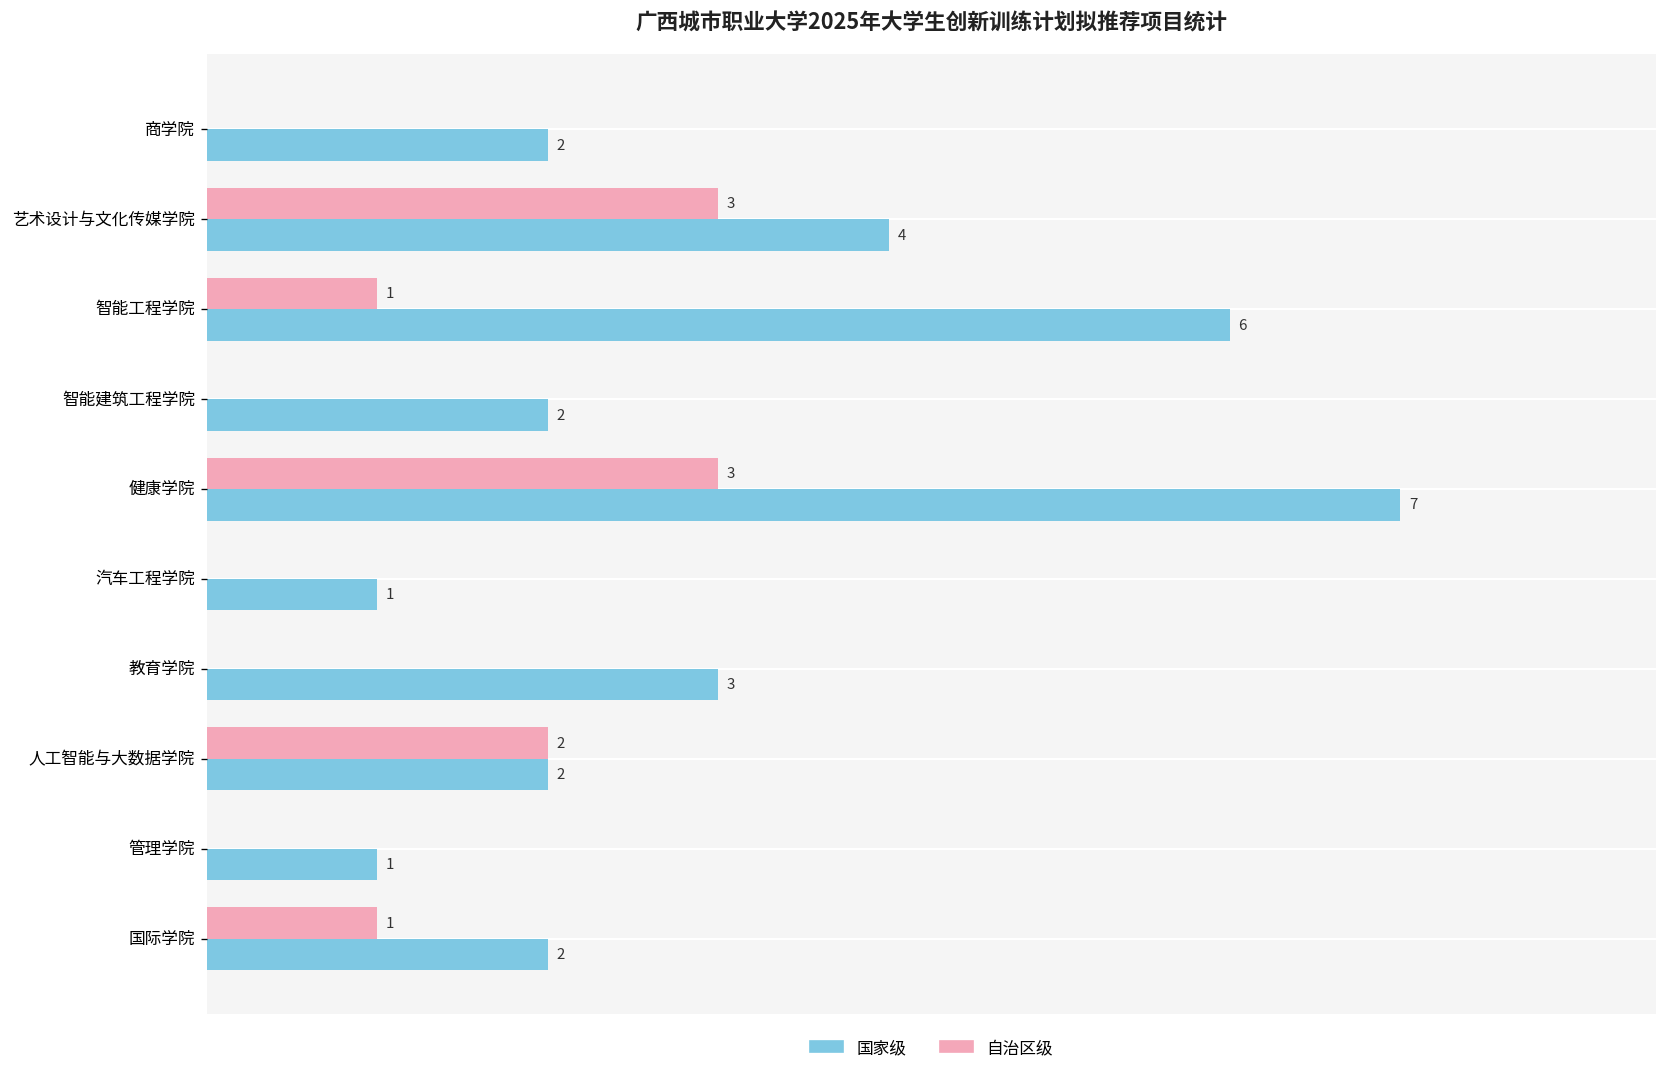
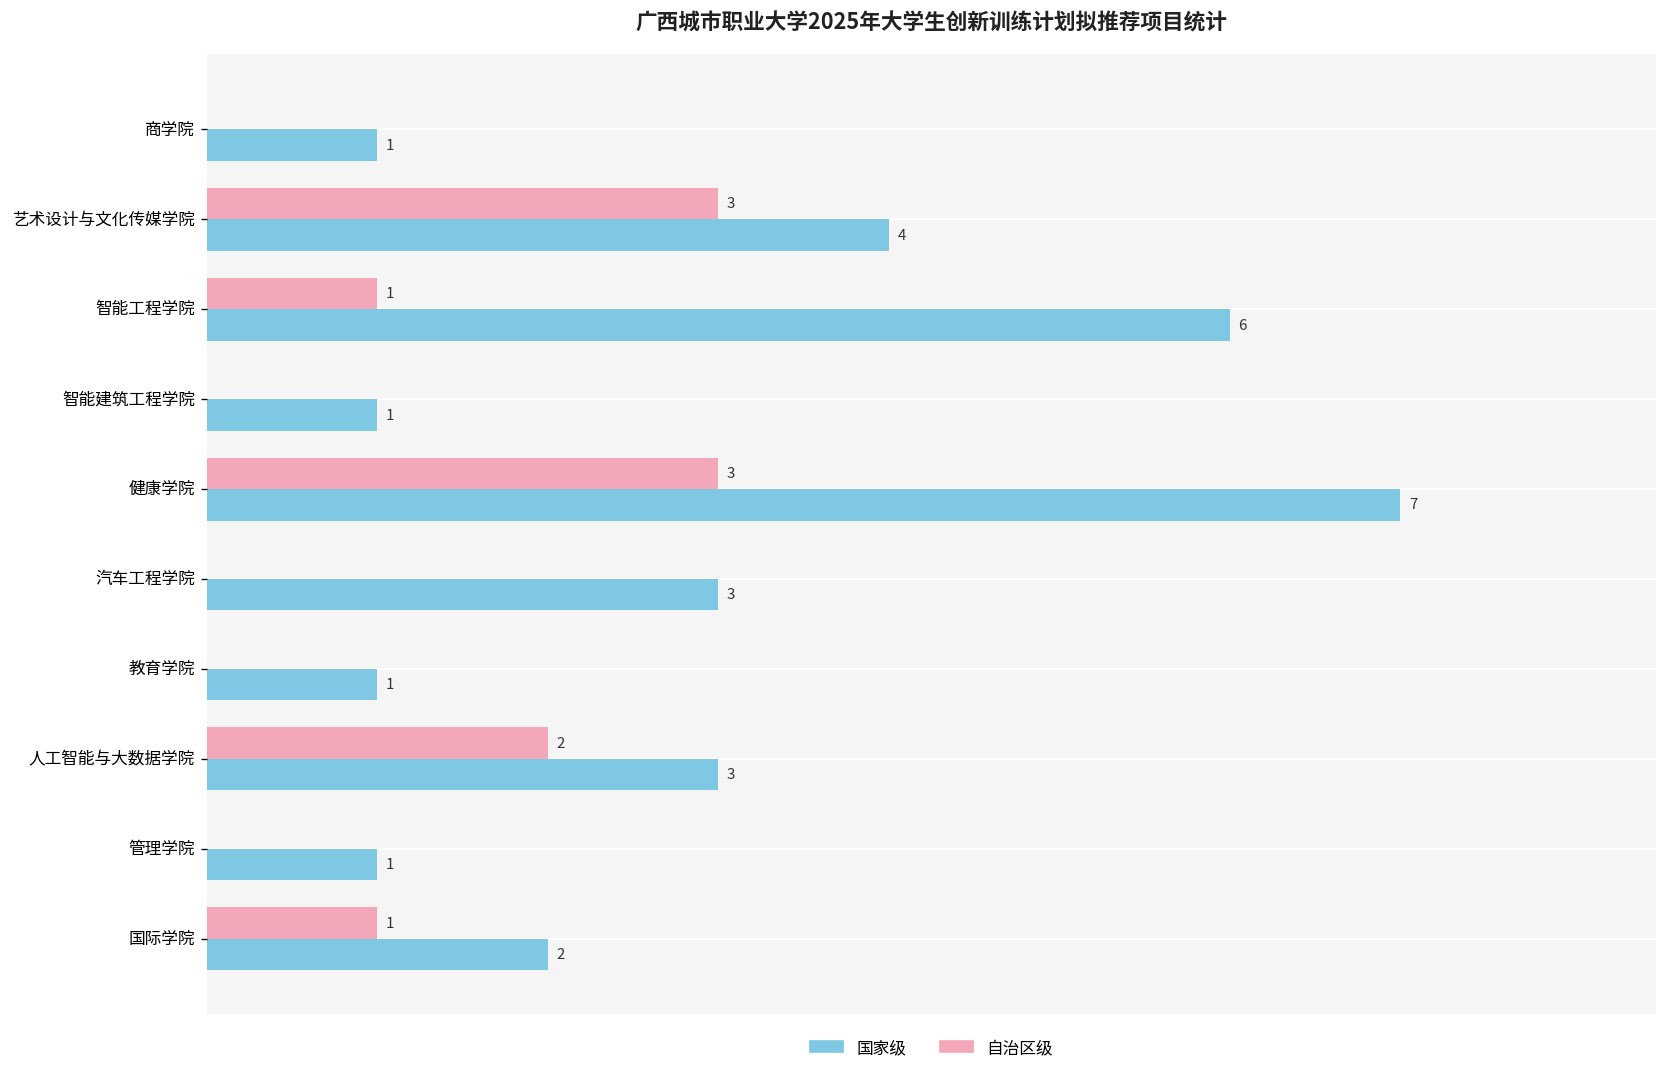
国家级, 商学院: 2 -> 1
国家级, 智能建筑工程学院: 2 -> 1
国家级, 汽车工程学院: 1 -> 3
国家级, 教育学院: 3 -> 1
国家级, 人工智能与大数据学院: 2 -> 3
